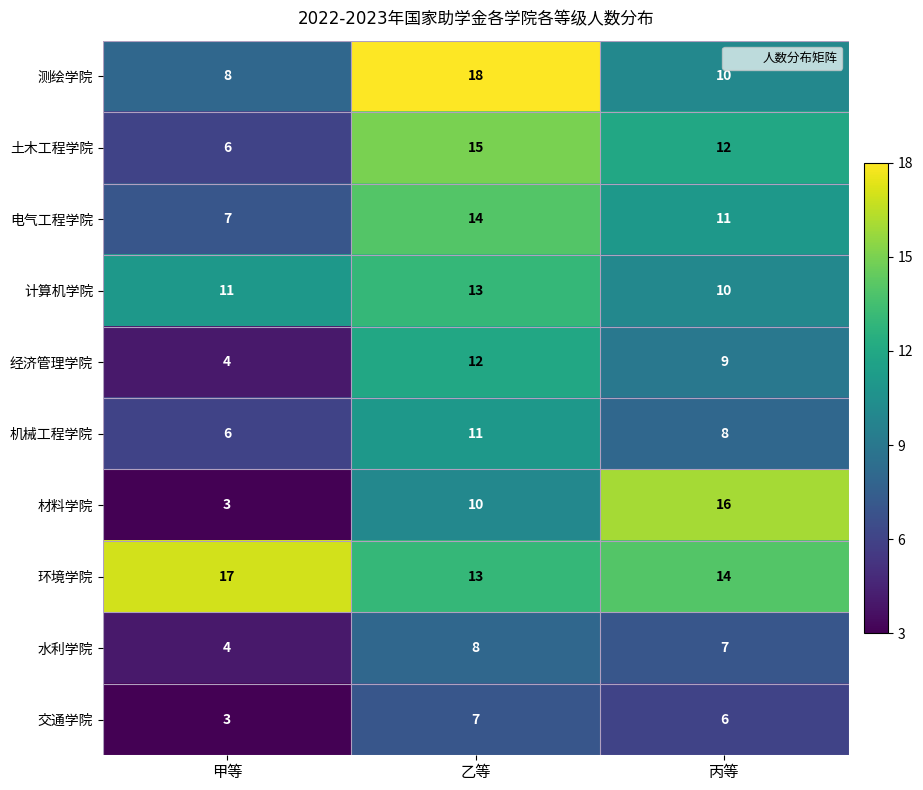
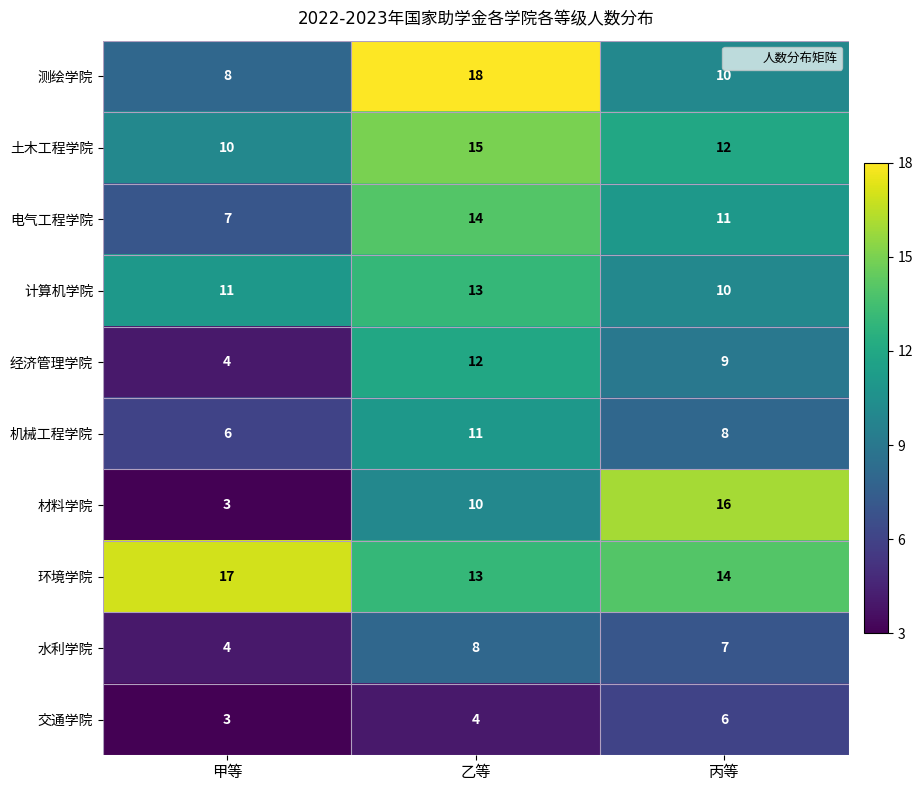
土木工程学院, 甲等: 6 -> 10
交通学院, 乙等: 7 -> 4
